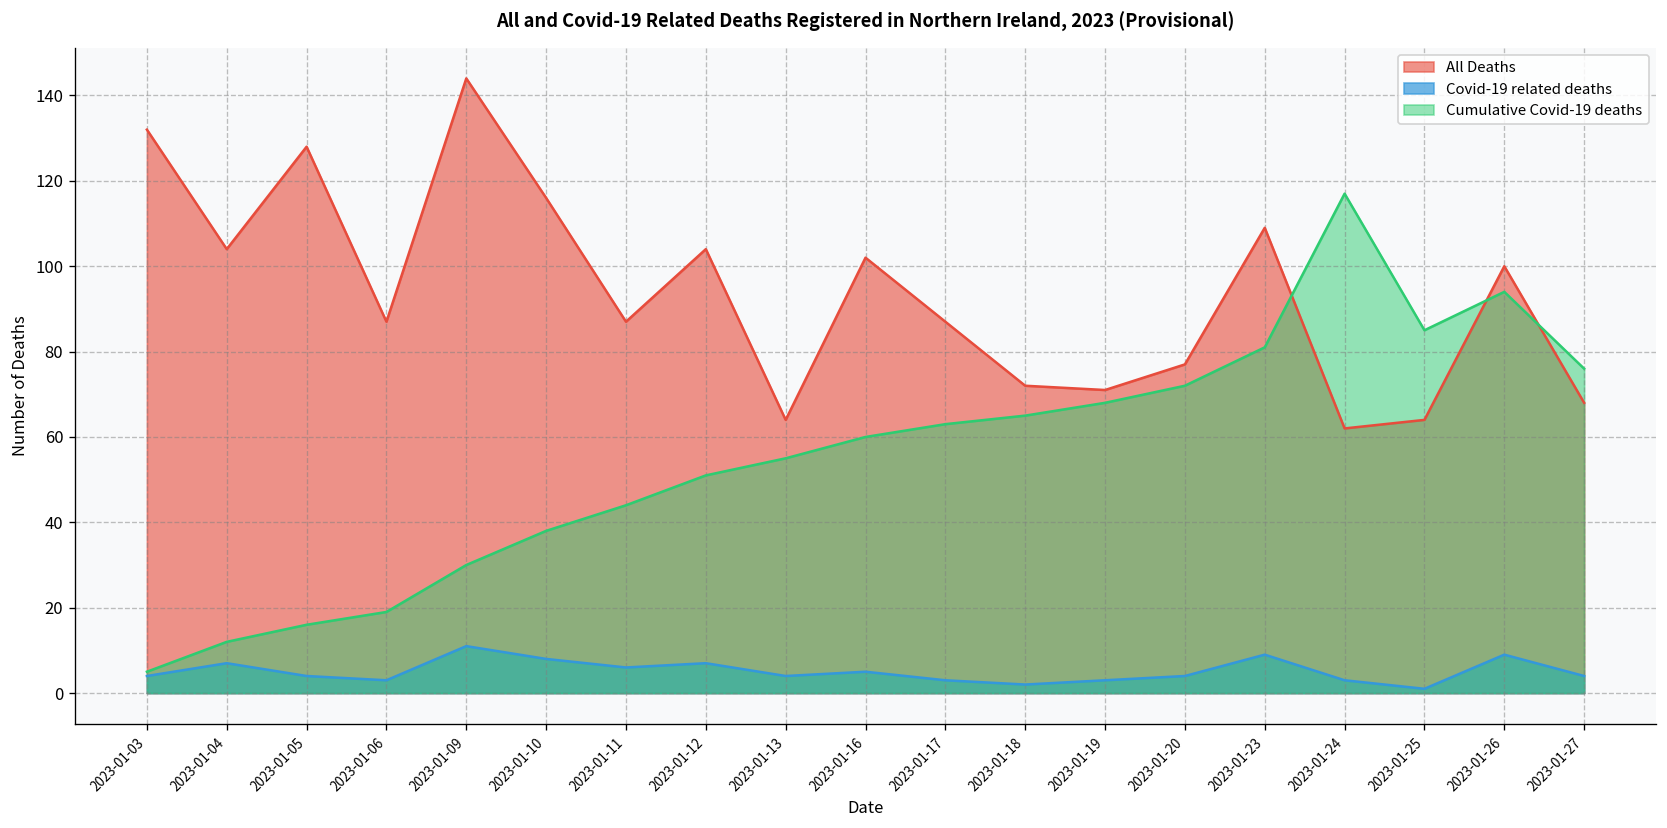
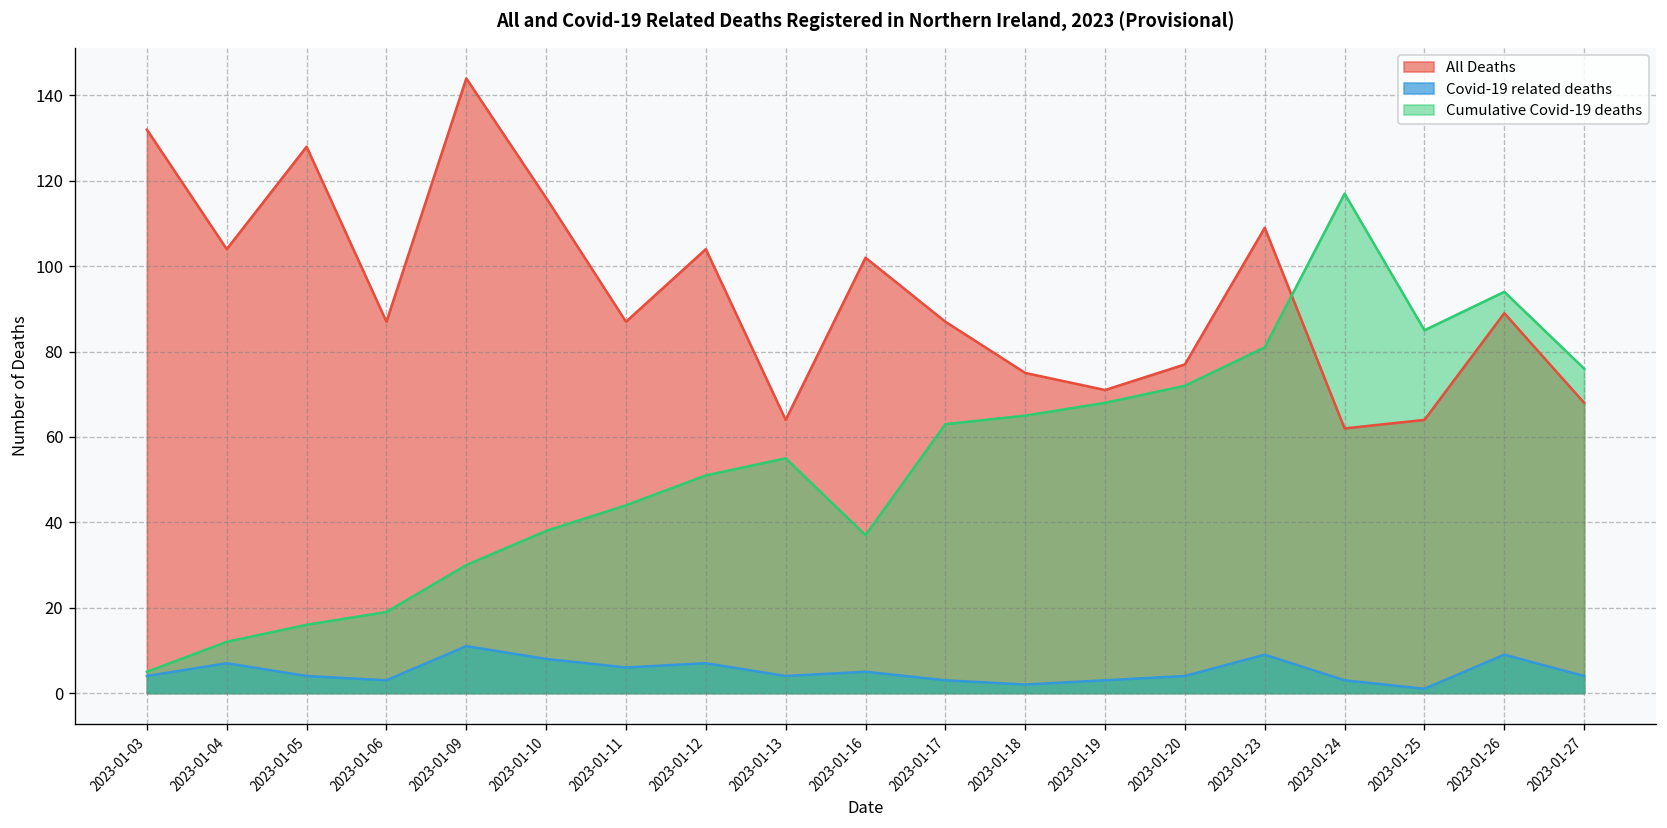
Cumulative Covid-19 deaths, 2023-01-16: 60 -> 37
All Deaths, 2023-01-18: 72 -> 75
All Deaths, 2023-01-26: 100 -> 89
